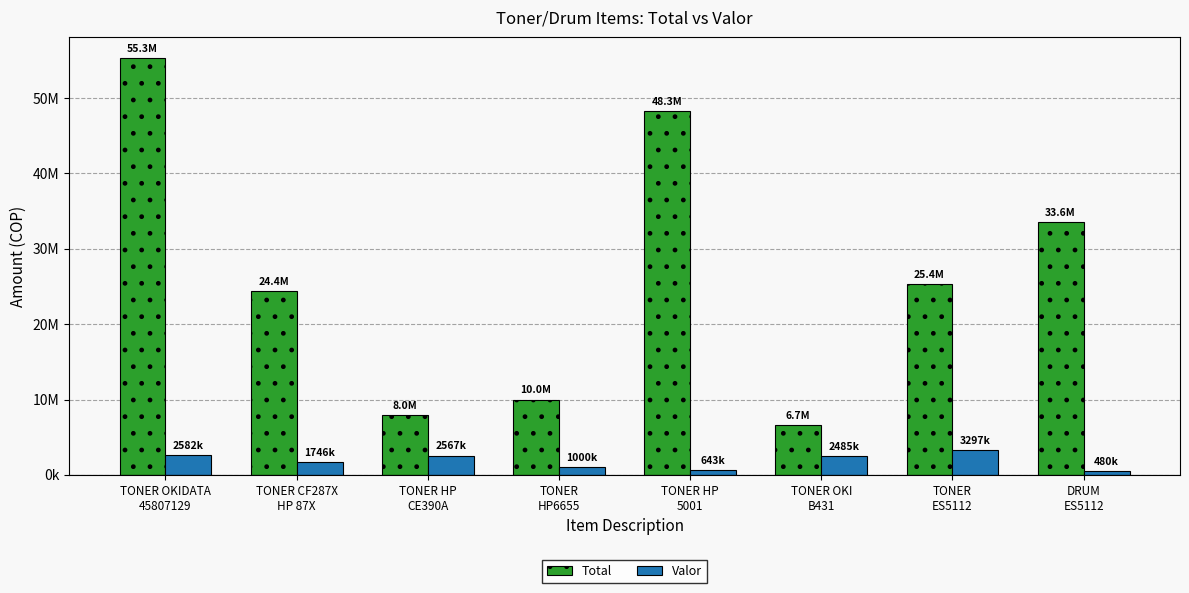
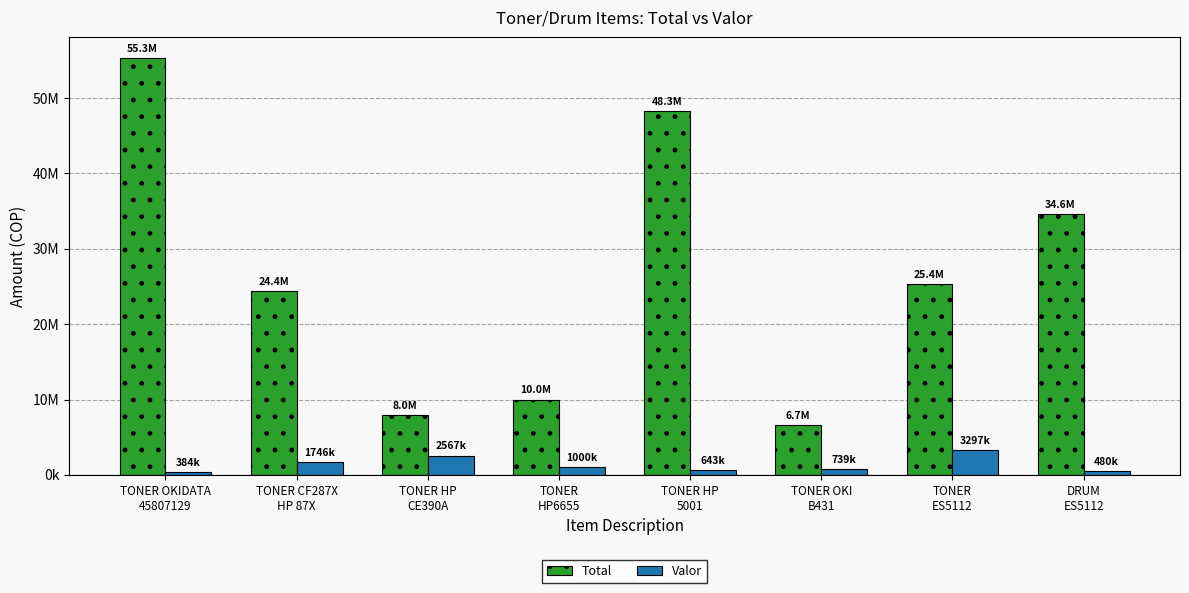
Valor, TONER OKIDATA 45807129: 2582k -> 384k
Valor, TONER OKI B431: 2485k -> 739k
Total, DRUM ES5112: 33.6M -> 34.6M
